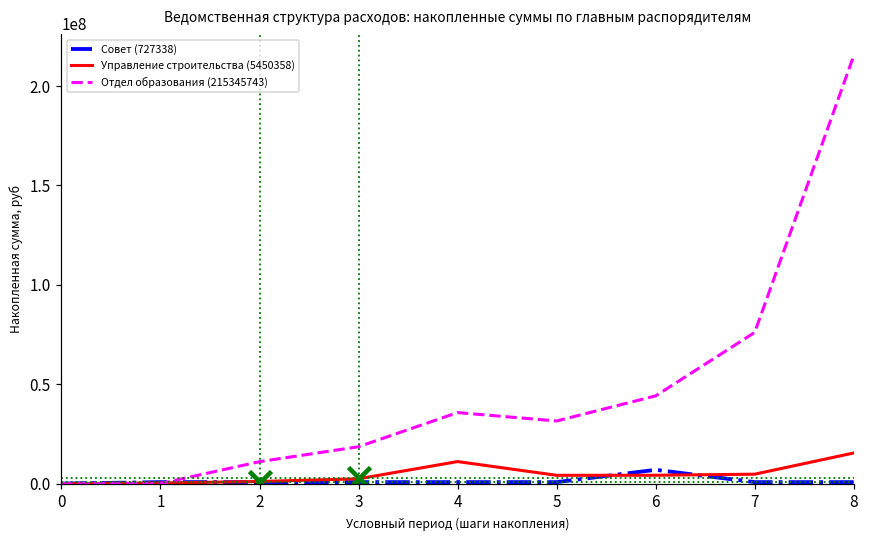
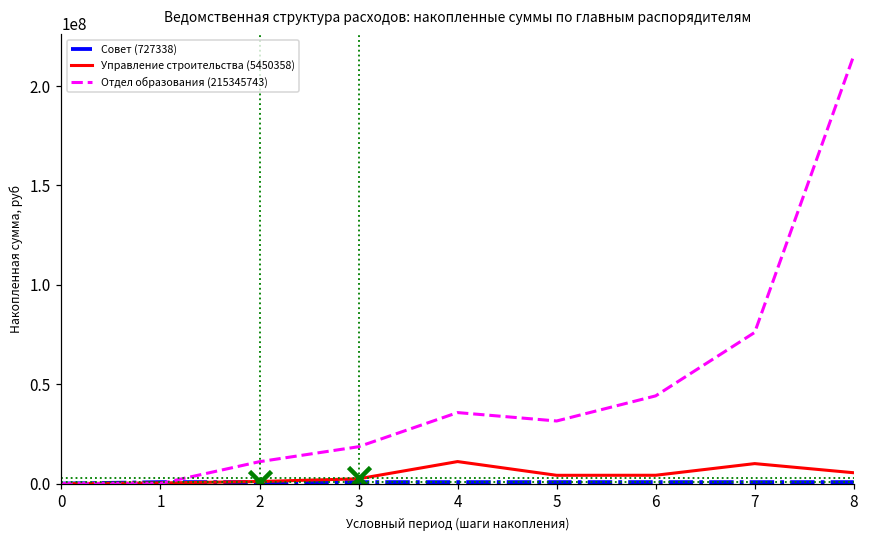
Совет (727338), 6: 7000000 -> 1000000
Управление строительства (5450358), 7: 5000000 -> 10000000
Управление строительства (5450358), 8: 15000000 -> 5000000
